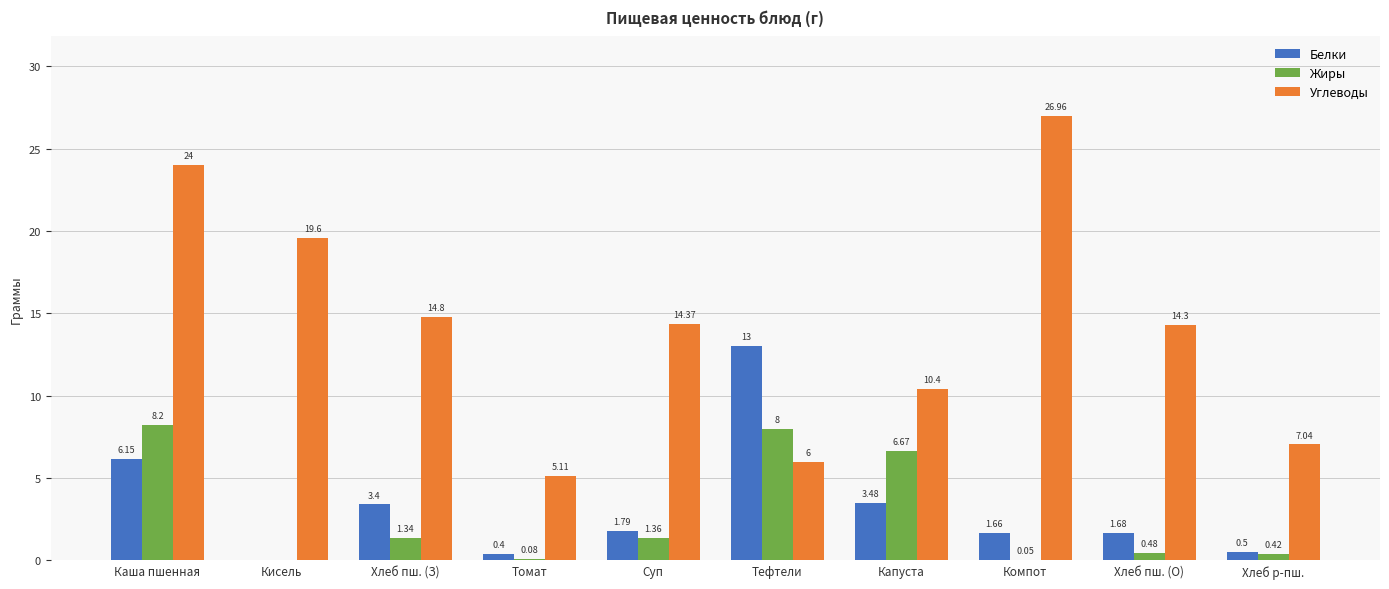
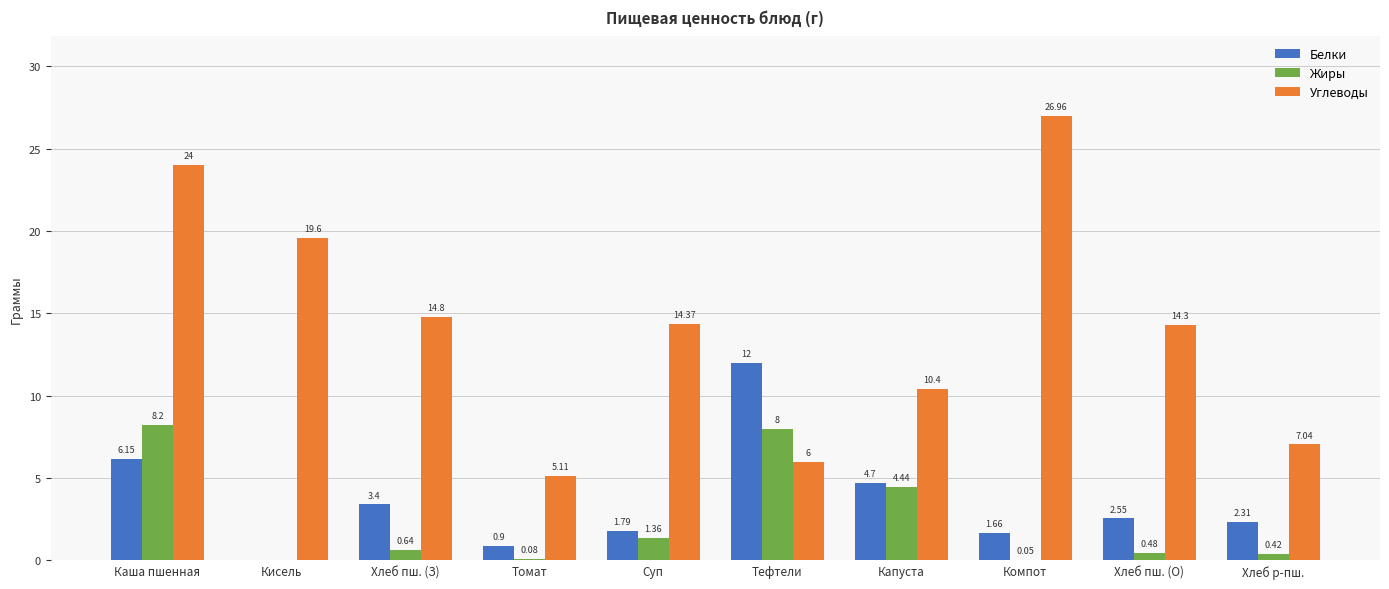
Жиры, Хлеб пш. (З): 1.34 -> 0.64
Белки, Томат: 0.4 -> 0.9
Белки, Тефтели: 13 -> 12
Белки, Капуста: 3.48 -> 4.7
Жиры, Капуста: 6.67 -> 4.44
Белки, Хлеб пш. (О): 1.68 -> 2.55
Белки, Хлеб р-пш.: 0.5 -> 2.31
